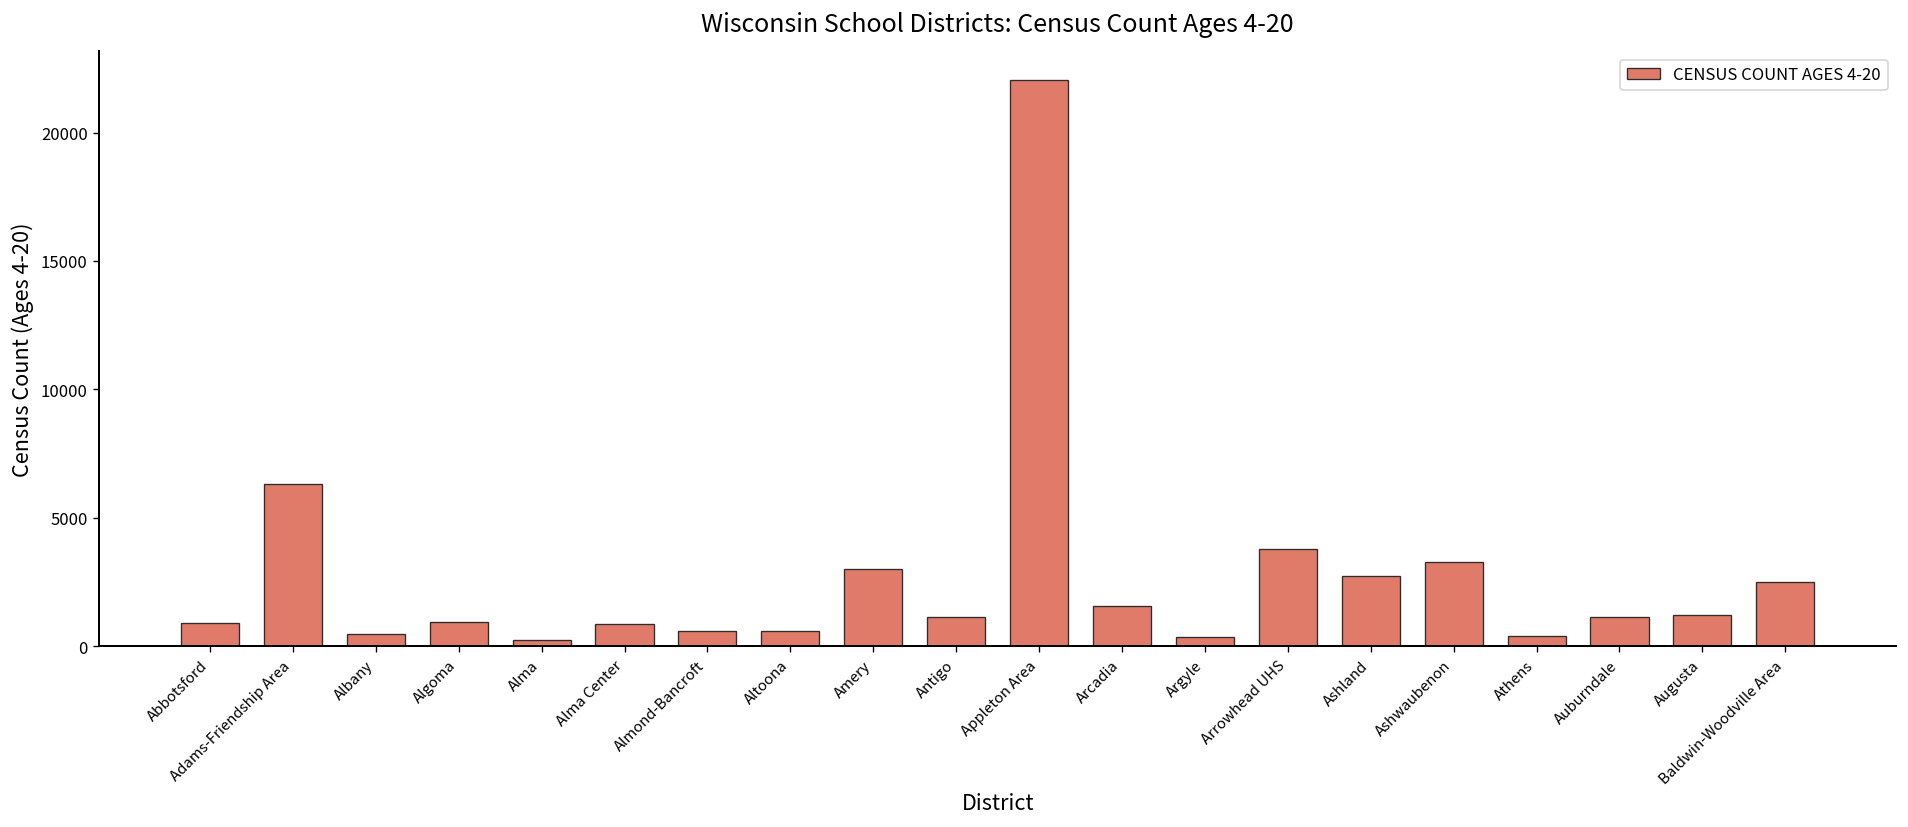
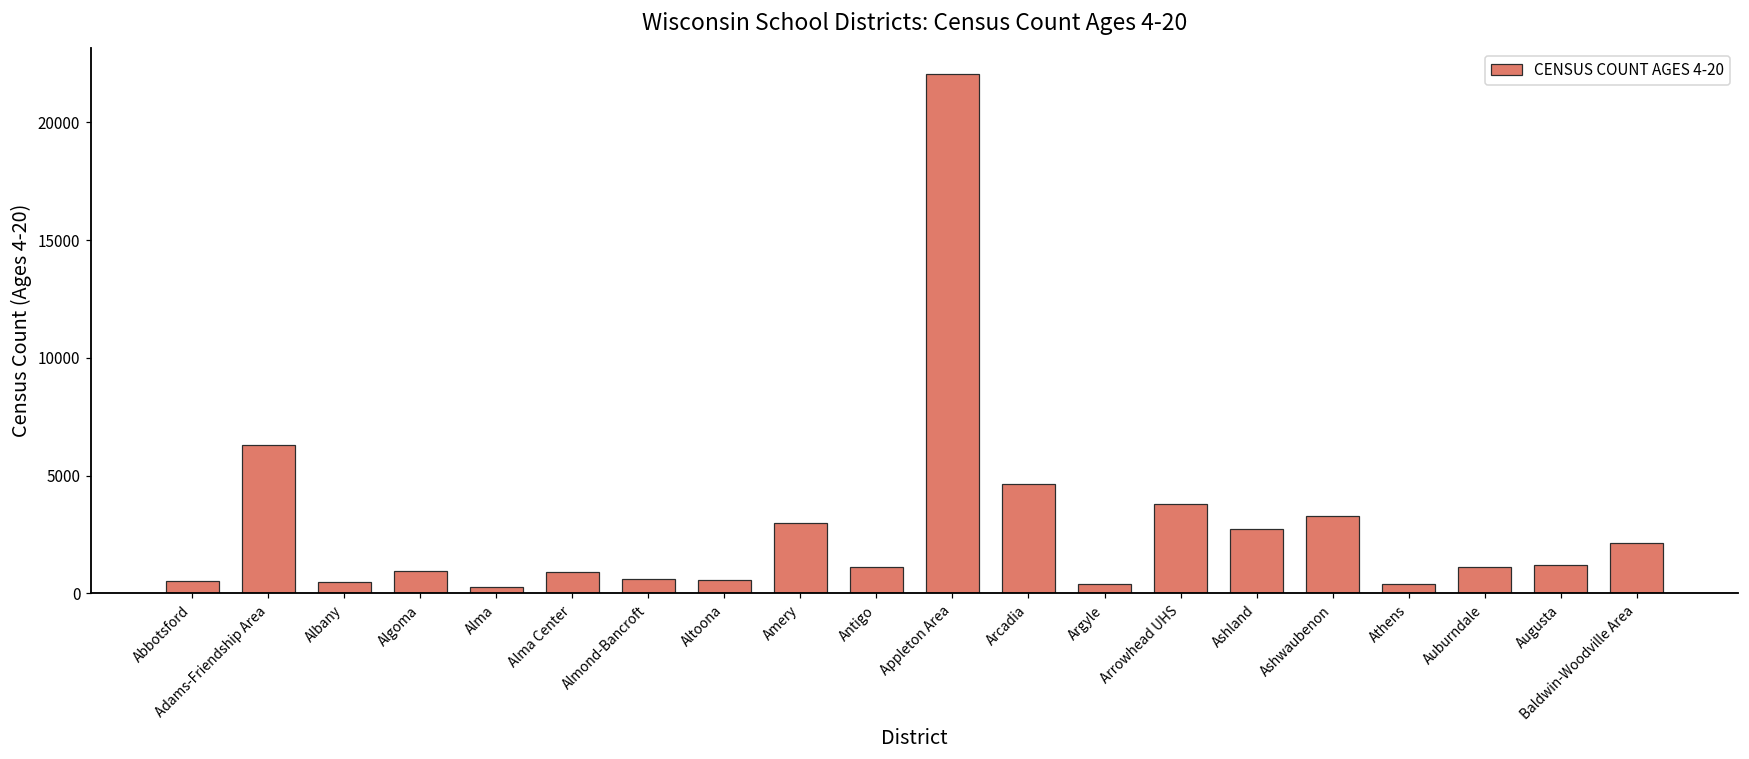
Abbotsford: 900 -> 500
Arcadia: 1600 -> 4600
Baldwin-Woodville Area: 2500 -> 2100
